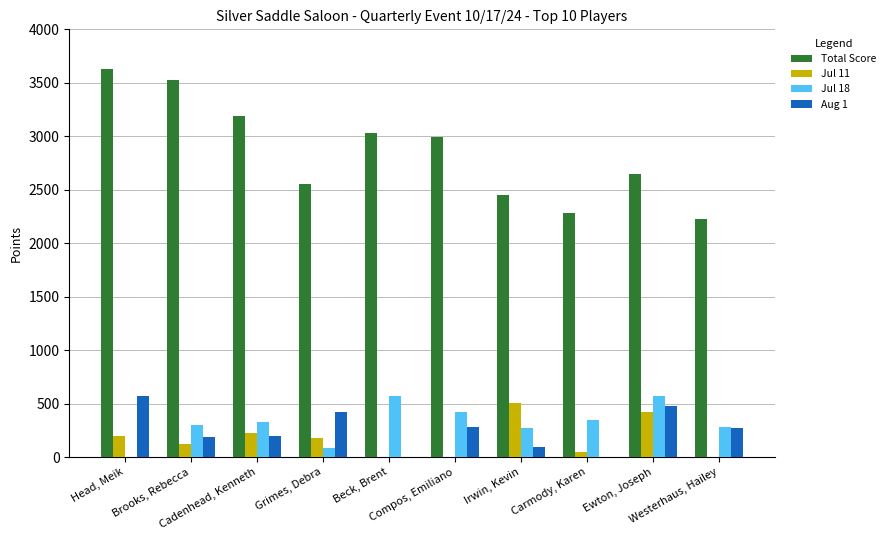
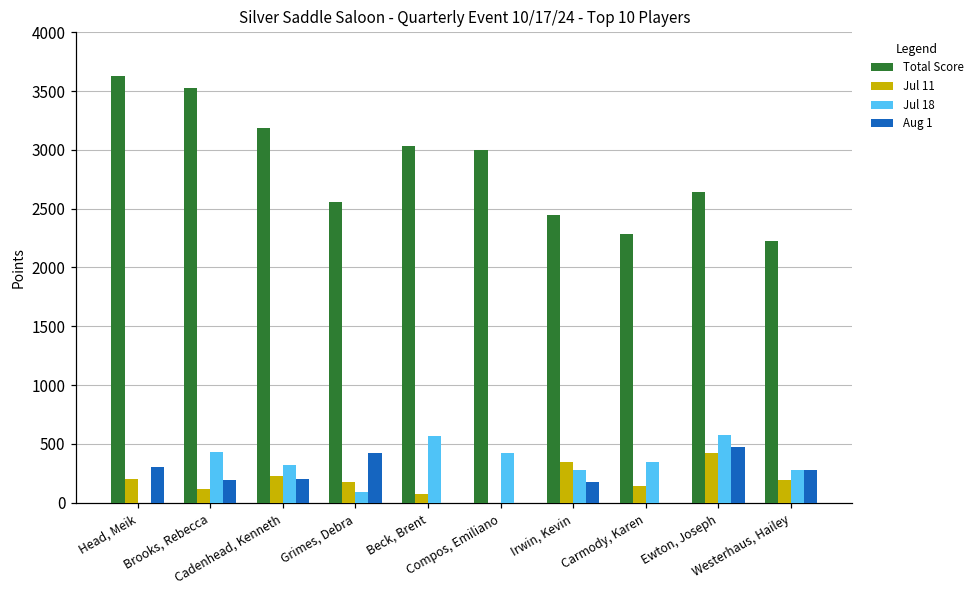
Aug 1, Head, Meik: 580 -> 310
Jul 18, Brooks, Rebecca: 300 -> 440
Jul 11, Beck, Brent: 0 -> 80
Aug 1, Compos, Emiliano: 290 -> 0
Jul 11, Irwin, Kevin: 500 -> 350
Aug 1, Irwin, Kevin: 100 -> 180
Jul 11, Carmody, Karen: 40 -> 150
Jul 11, Westerhaus, Hailey: 0 -> 190
